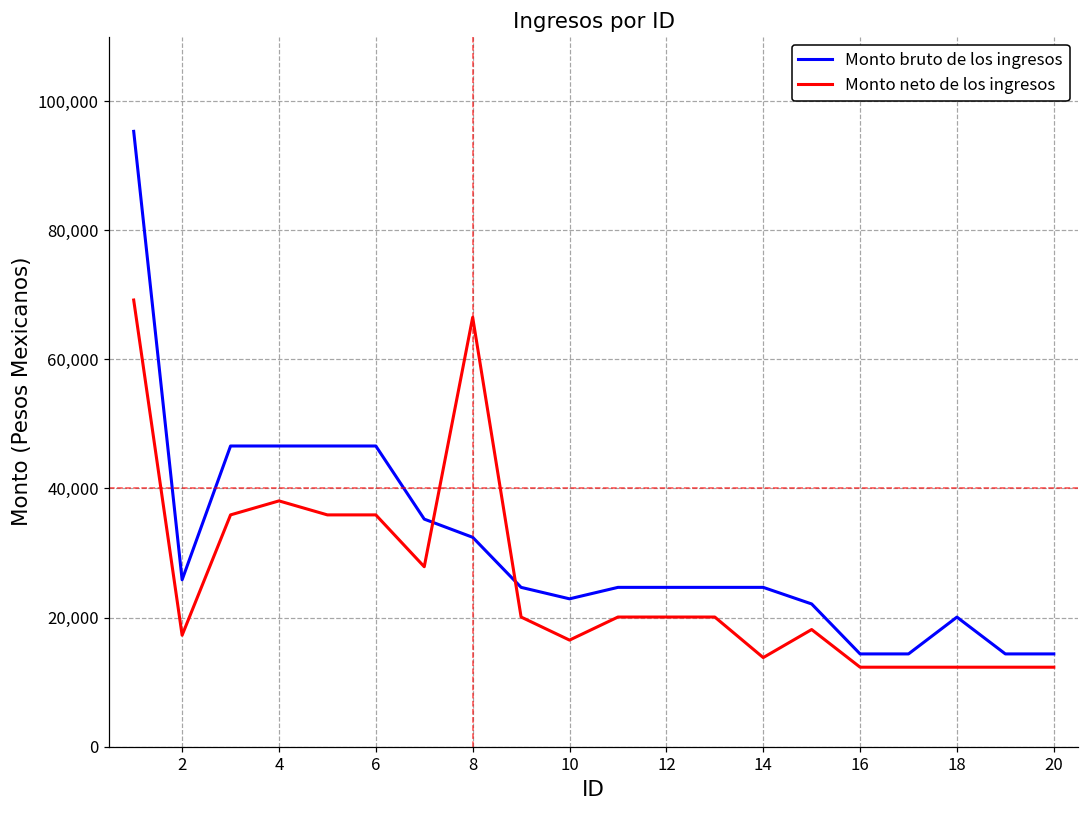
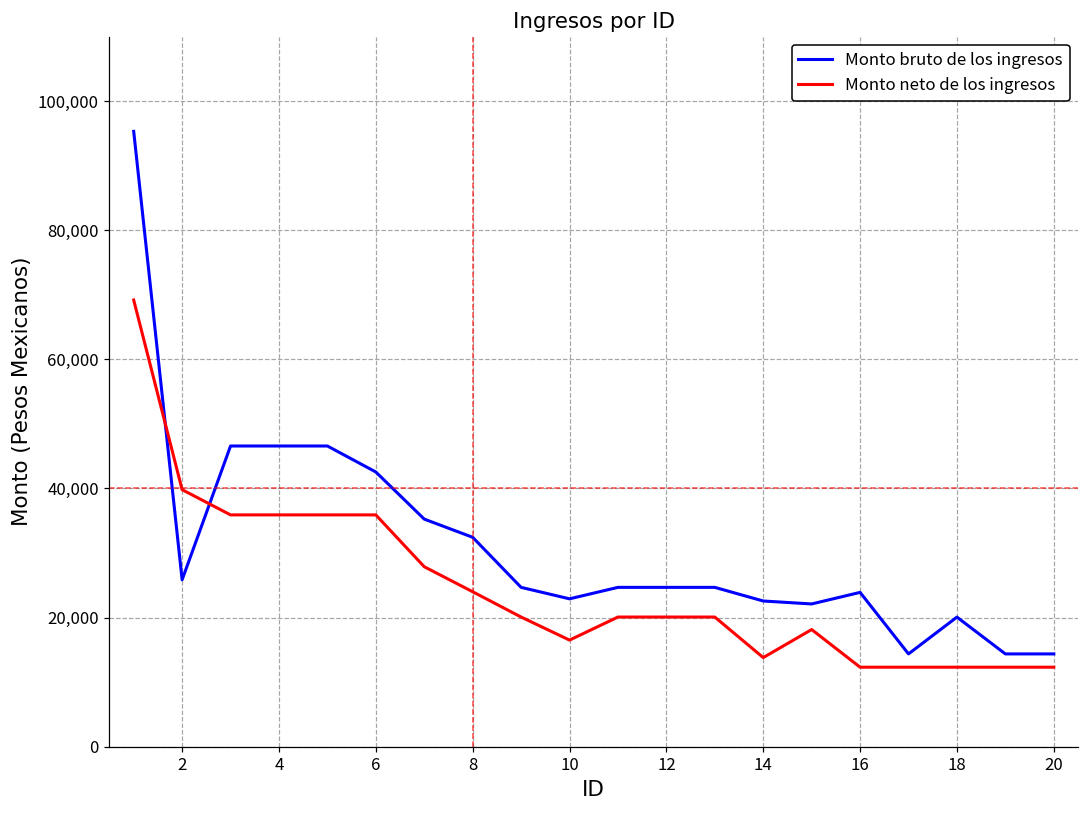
Monto neto de los ingresos, 2: 17,000 -> 40,000
Monto neto de los ingresos, 4: 38,000 -> 36,000
Monto bruto de los ingresos, 6: 47,000 -> 43,000
Monto neto de los ingresos, 8: 67,000 -> 24,000
Monto bruto de los ingresos, 14: 25,000 -> 23,000
Monto bruto de los ingresos, 16: 14,000 -> 24,000
